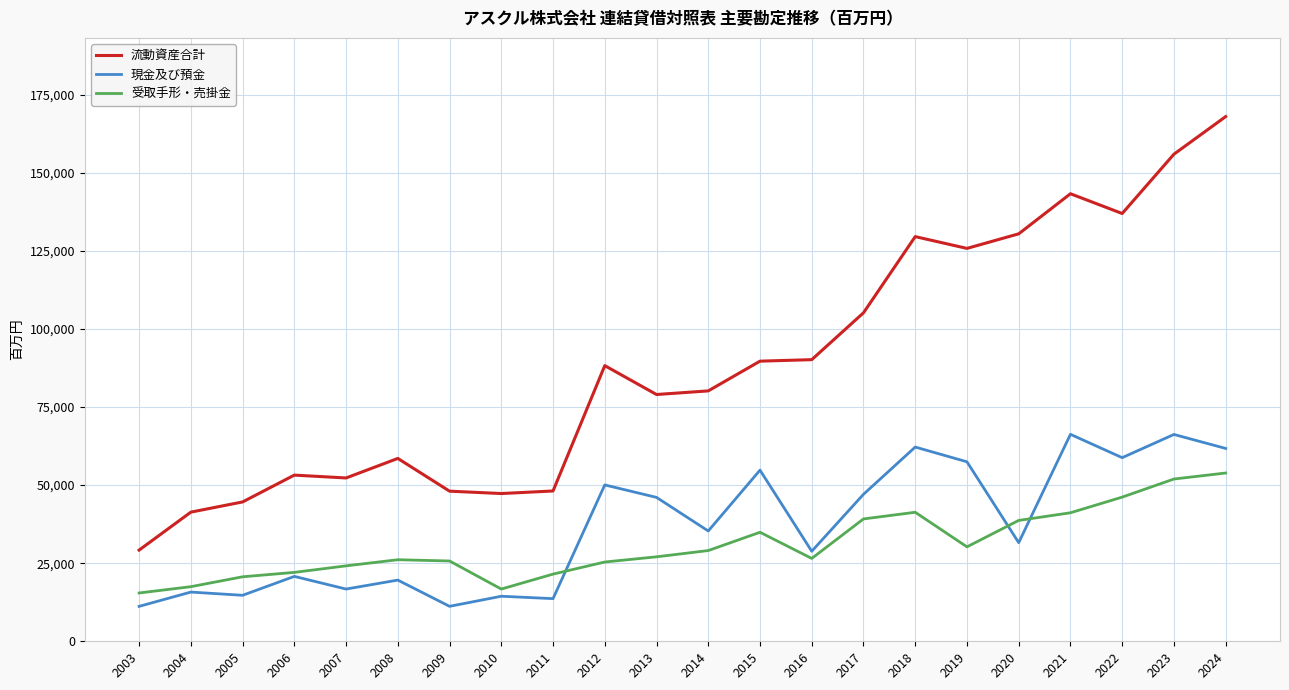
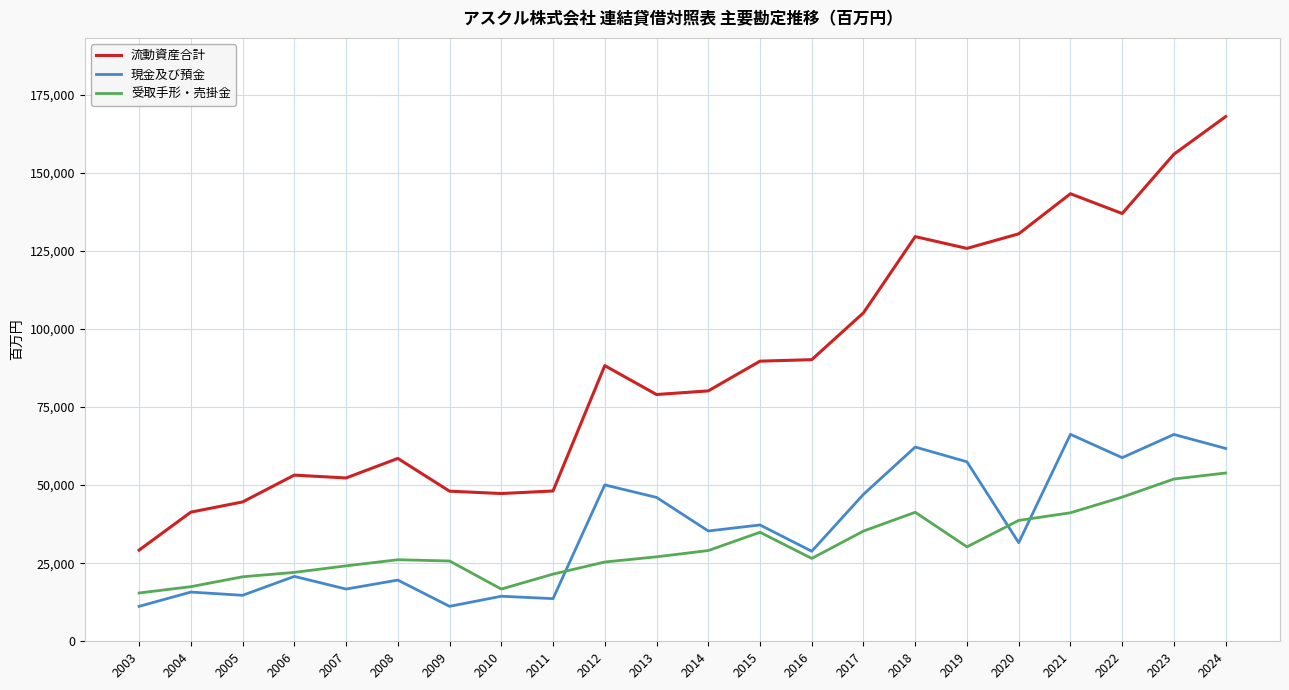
現金及び預金, 2015: 55,000 -> 37,000
受取手形・売掛金, 2017: 39,000 -> 35,000
